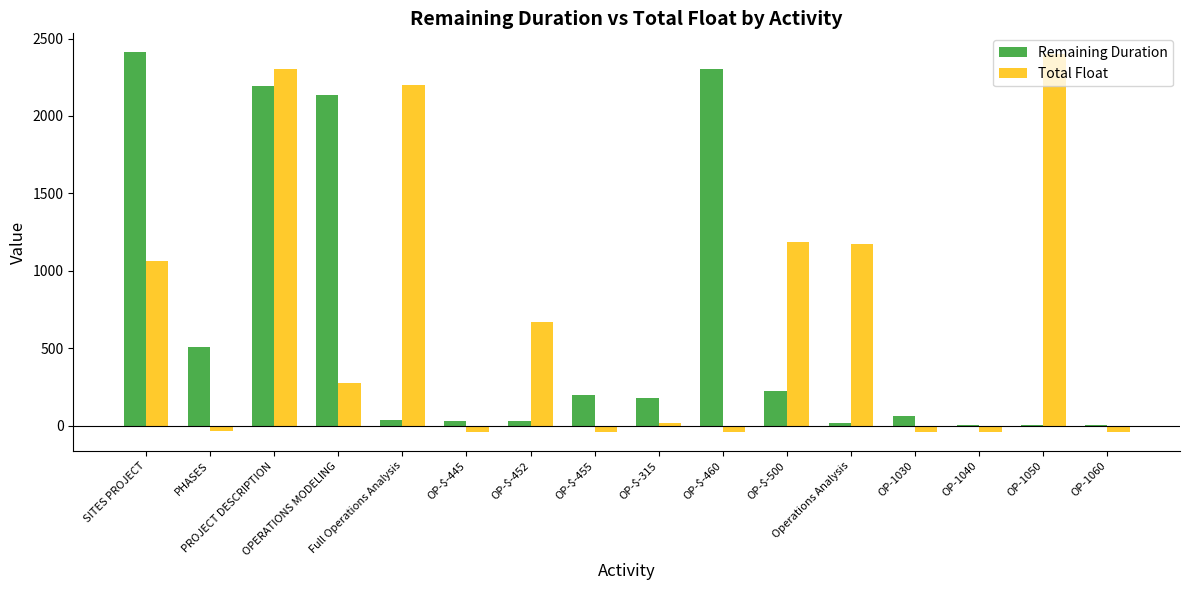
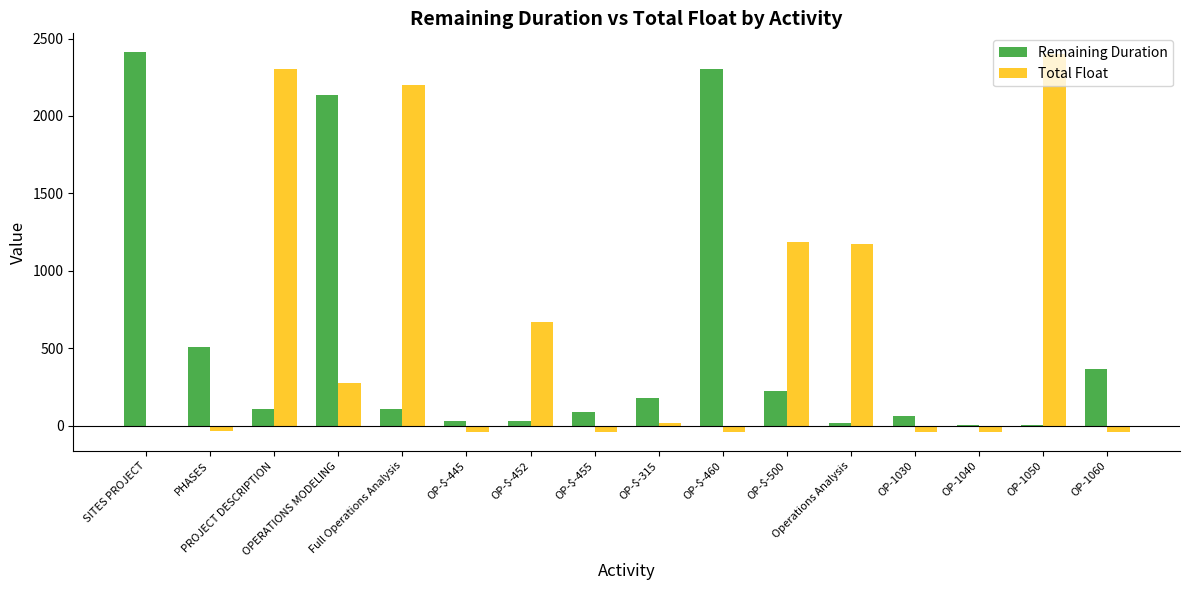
Total Float, SITES PROJECT: 1060 -> 0
Remaining Duration, PROJECT DESCRIPTION: 2190 -> 110
Remaining Duration, Full Operations Analysis: 30 -> 110
Remaining Duration, OP-$-455: 200 -> 90
Remaining Duration, OP-1060: 0 -> 370
